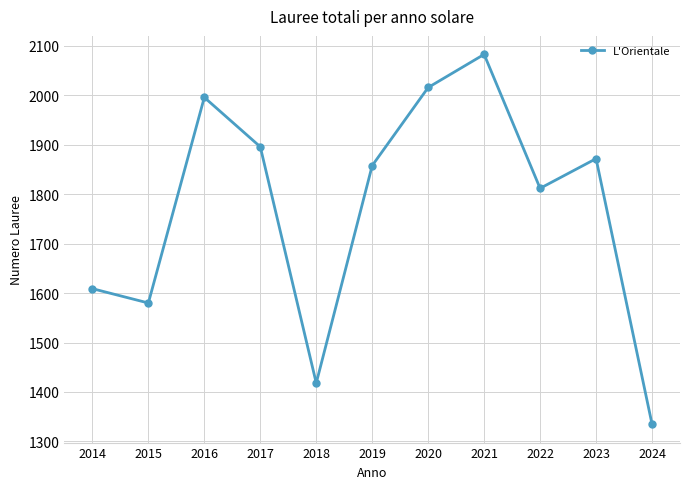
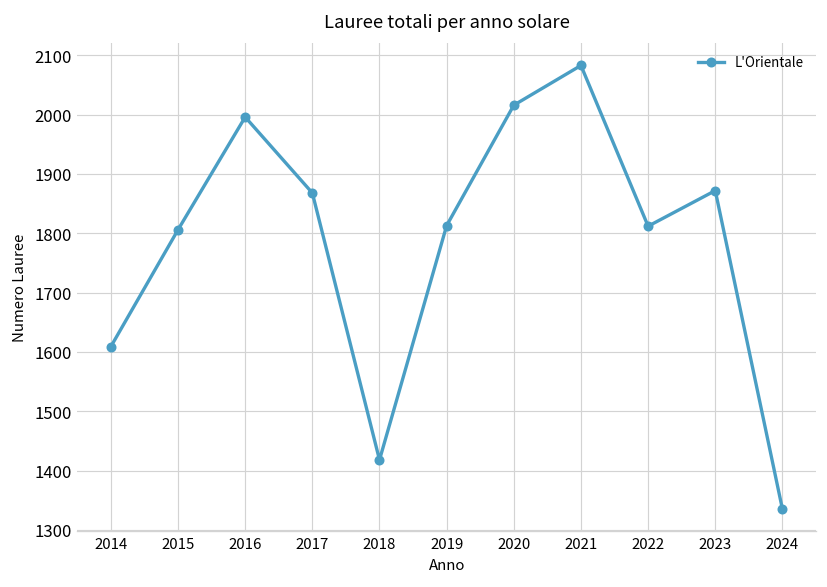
2015: 1580 -> 1810
2017: 1900 -> 1870
2019: 1860 -> 1810
